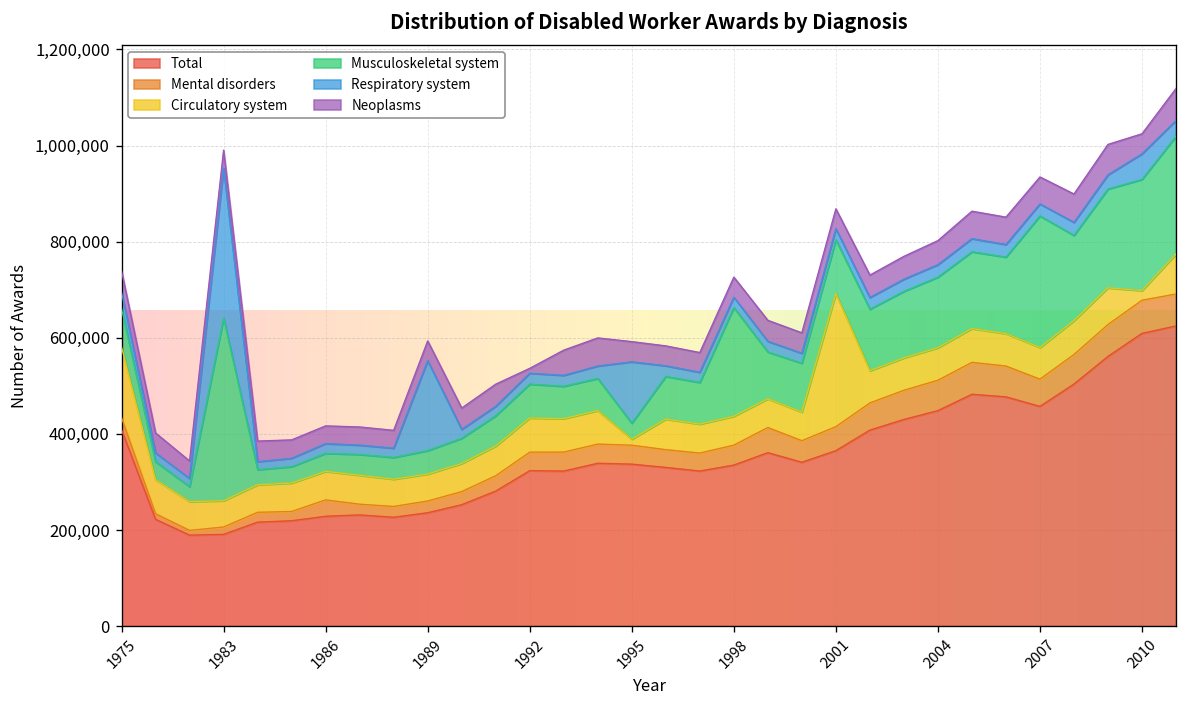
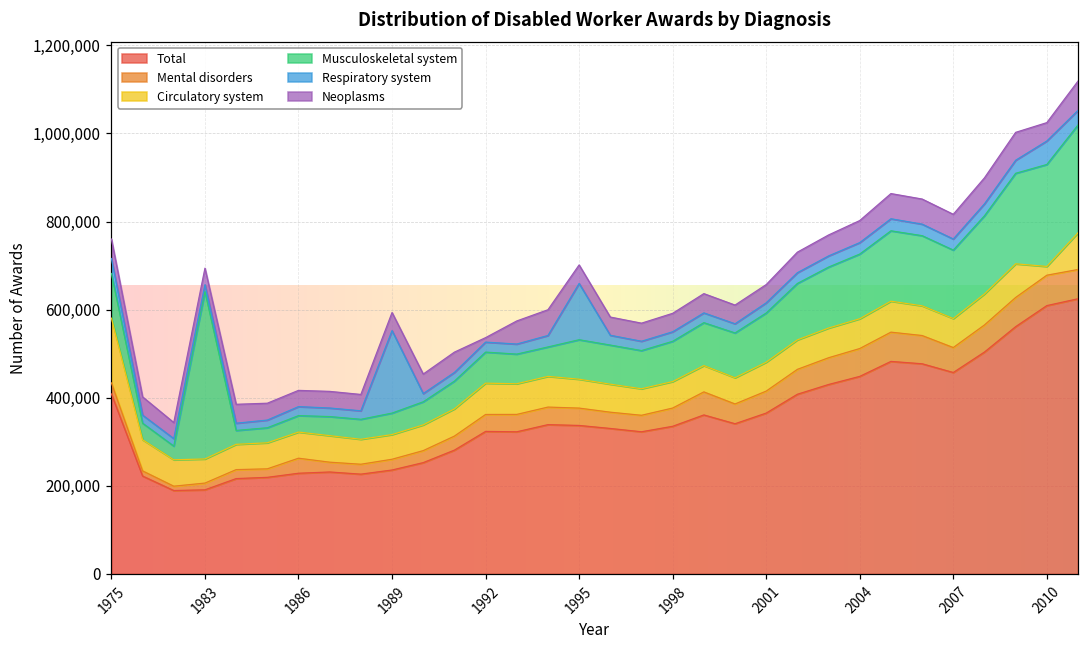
Musculoskeletal system, 1975: 80,000 -> 100,000
Respiratory system, 1983: 310,000 -> 20,000
Circulatory system, 1995: 10,000 -> 70,000
Musculoskeletal system, 1995: 30,000 -> 90,000
Musculoskeletal system, 1998: 230,000 -> 90,000
Circulatory system, 2001: 280,000 -> 70,000
Musculoskeletal system, 2007: 270,000 -> 160,000
